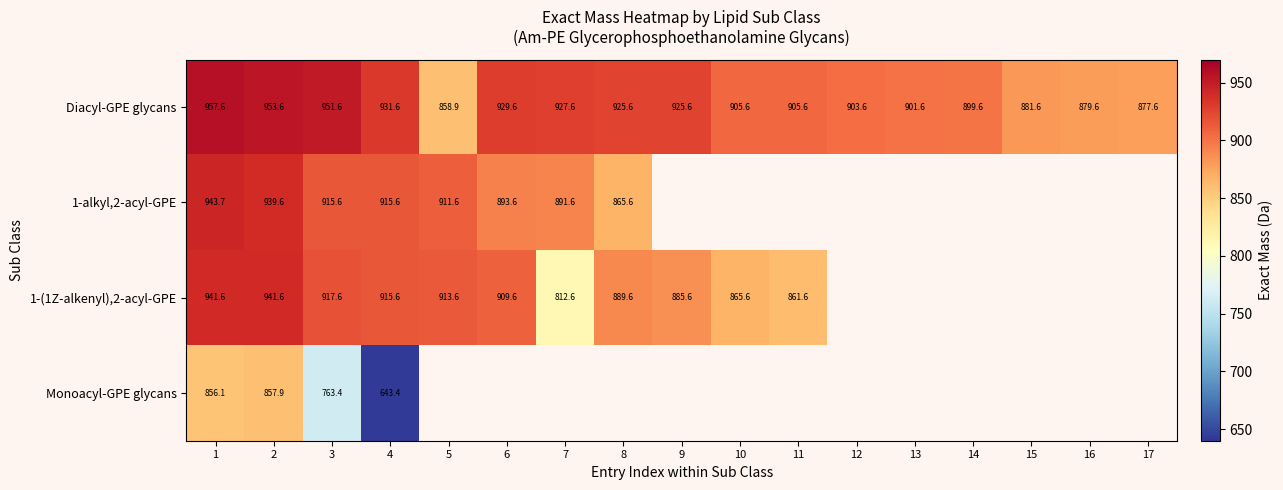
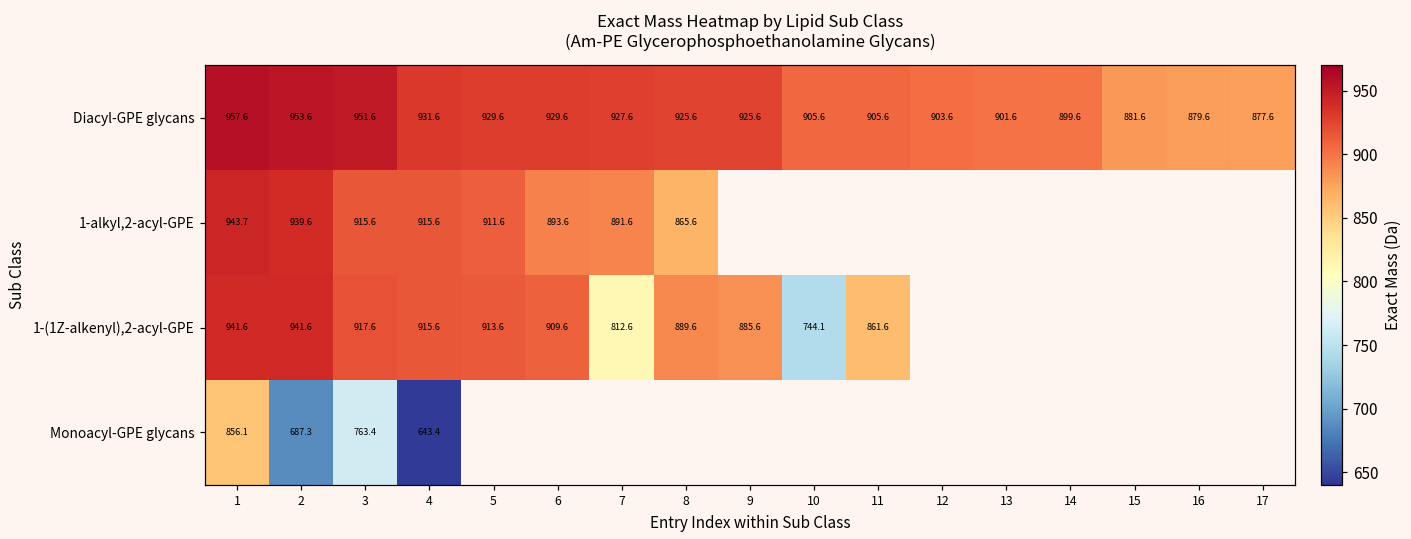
Diacyl-GPE glycans, 5: 858.9 -> 929.6
1-(1Z-alkenyl),2-acyl-GPE, 10: 865.6 -> 744.1
Monoacyl-GPE glycans, 2: 857.9 -> 687.3
